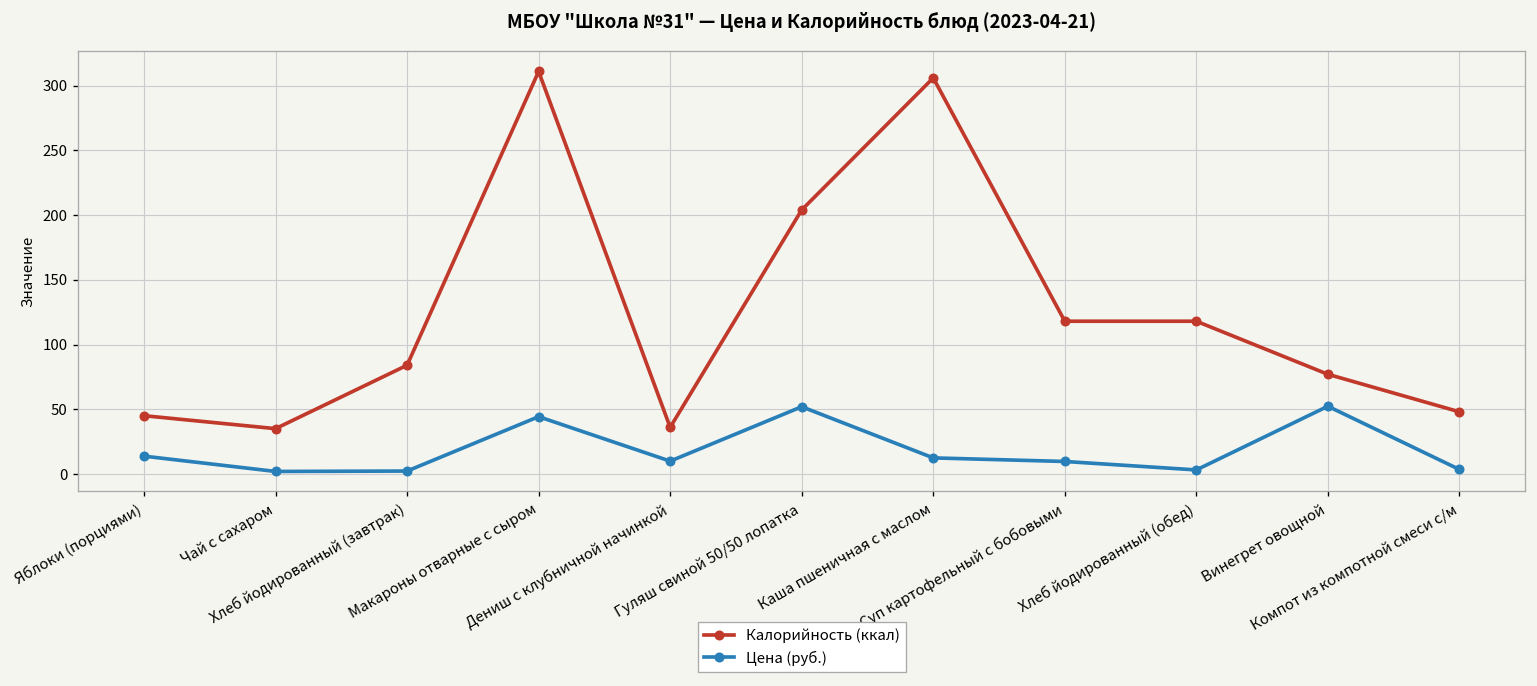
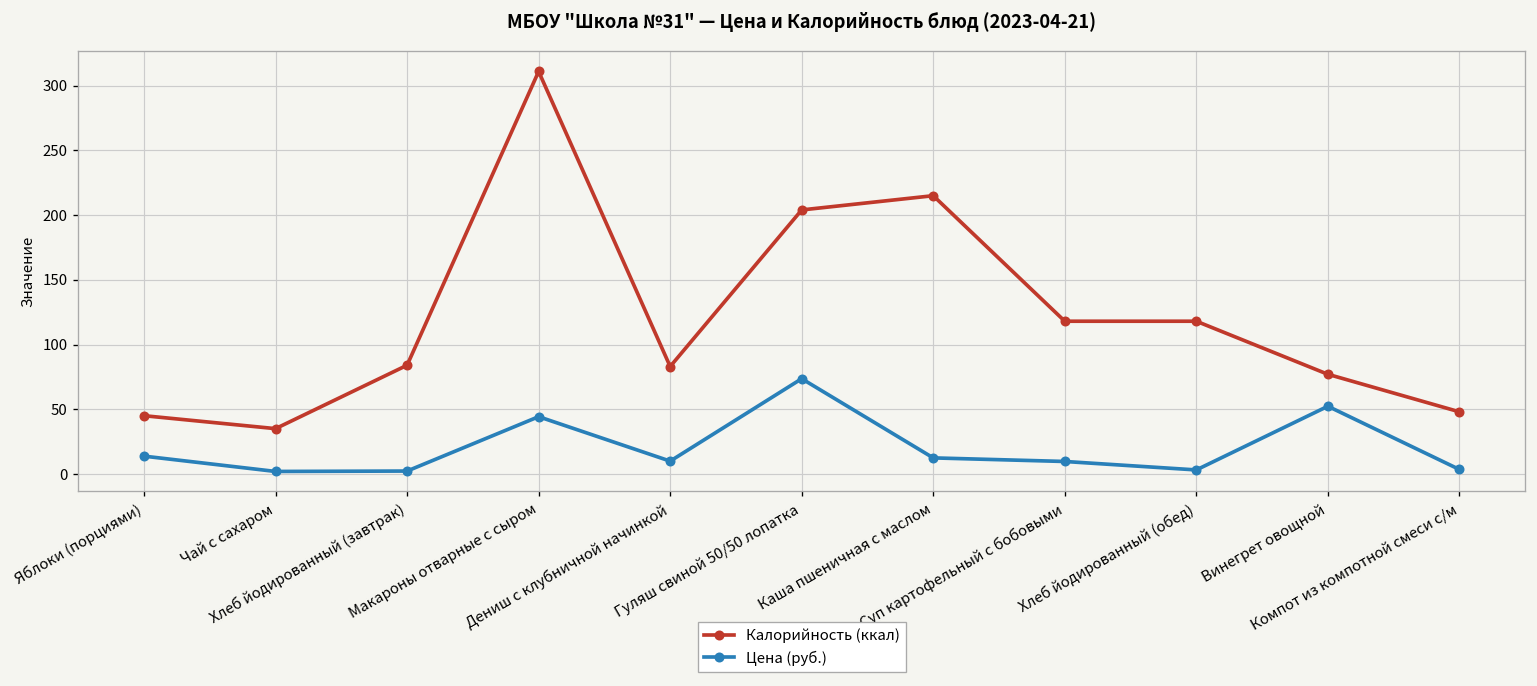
Калорийность (ккал), Дениш с клубничной начинкой: 36 -> 83
Цена (руб.), Гуляш свиной 50/50 лопатка: 52 -> 74
Калорийность (ккал), Каша пшеничная с маслом: 306 -> 215
